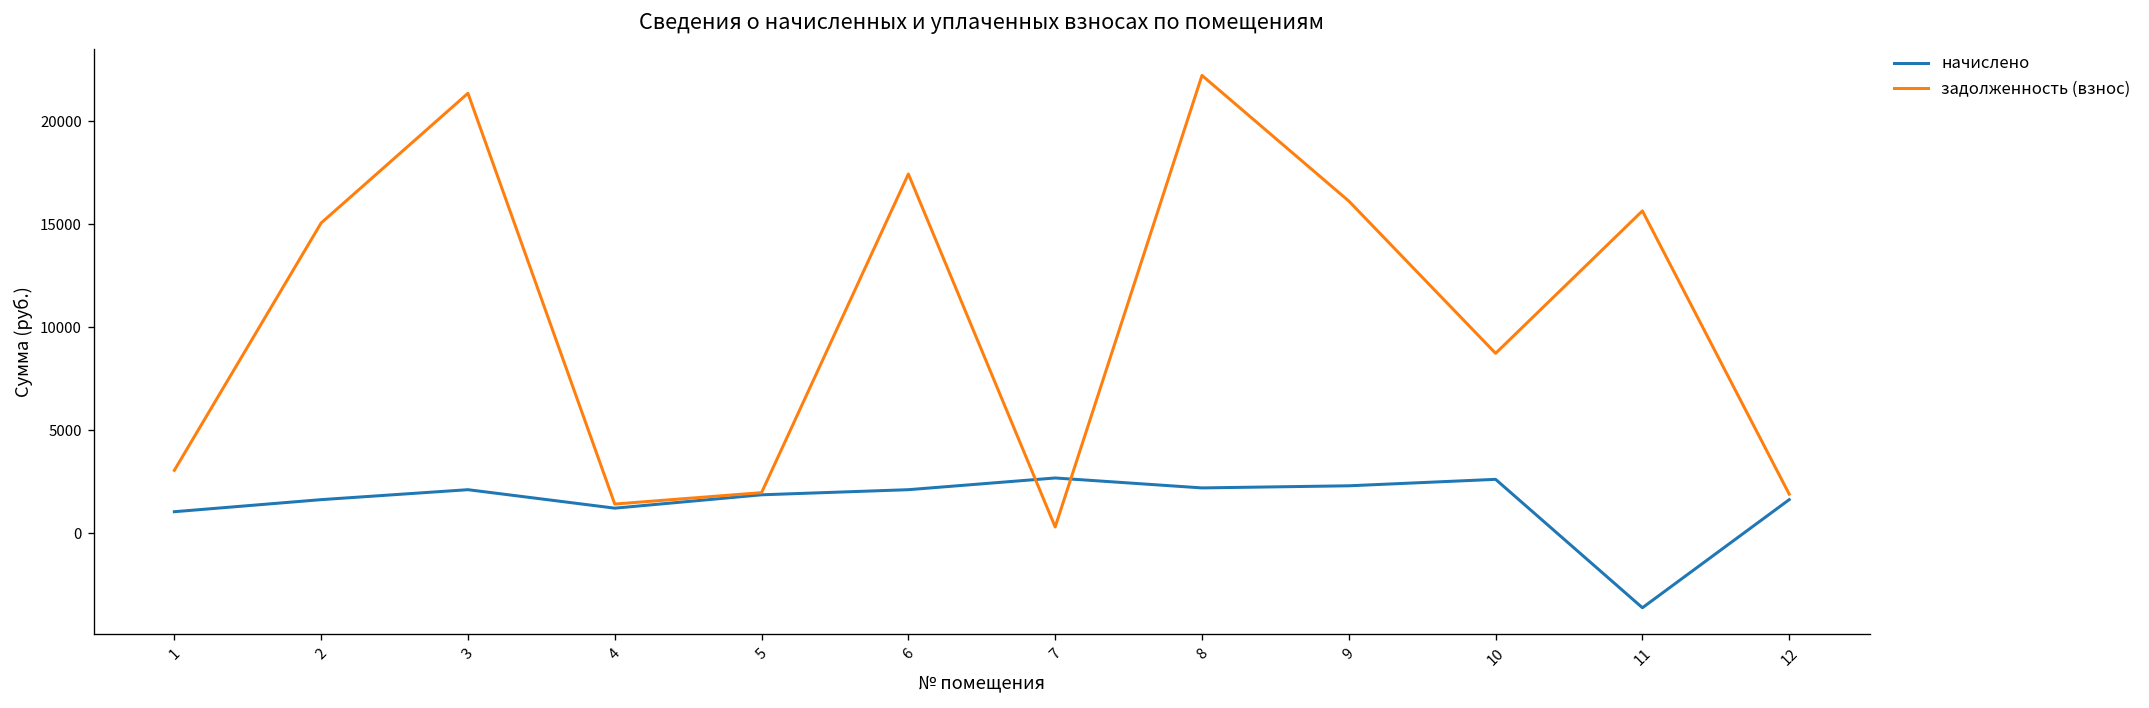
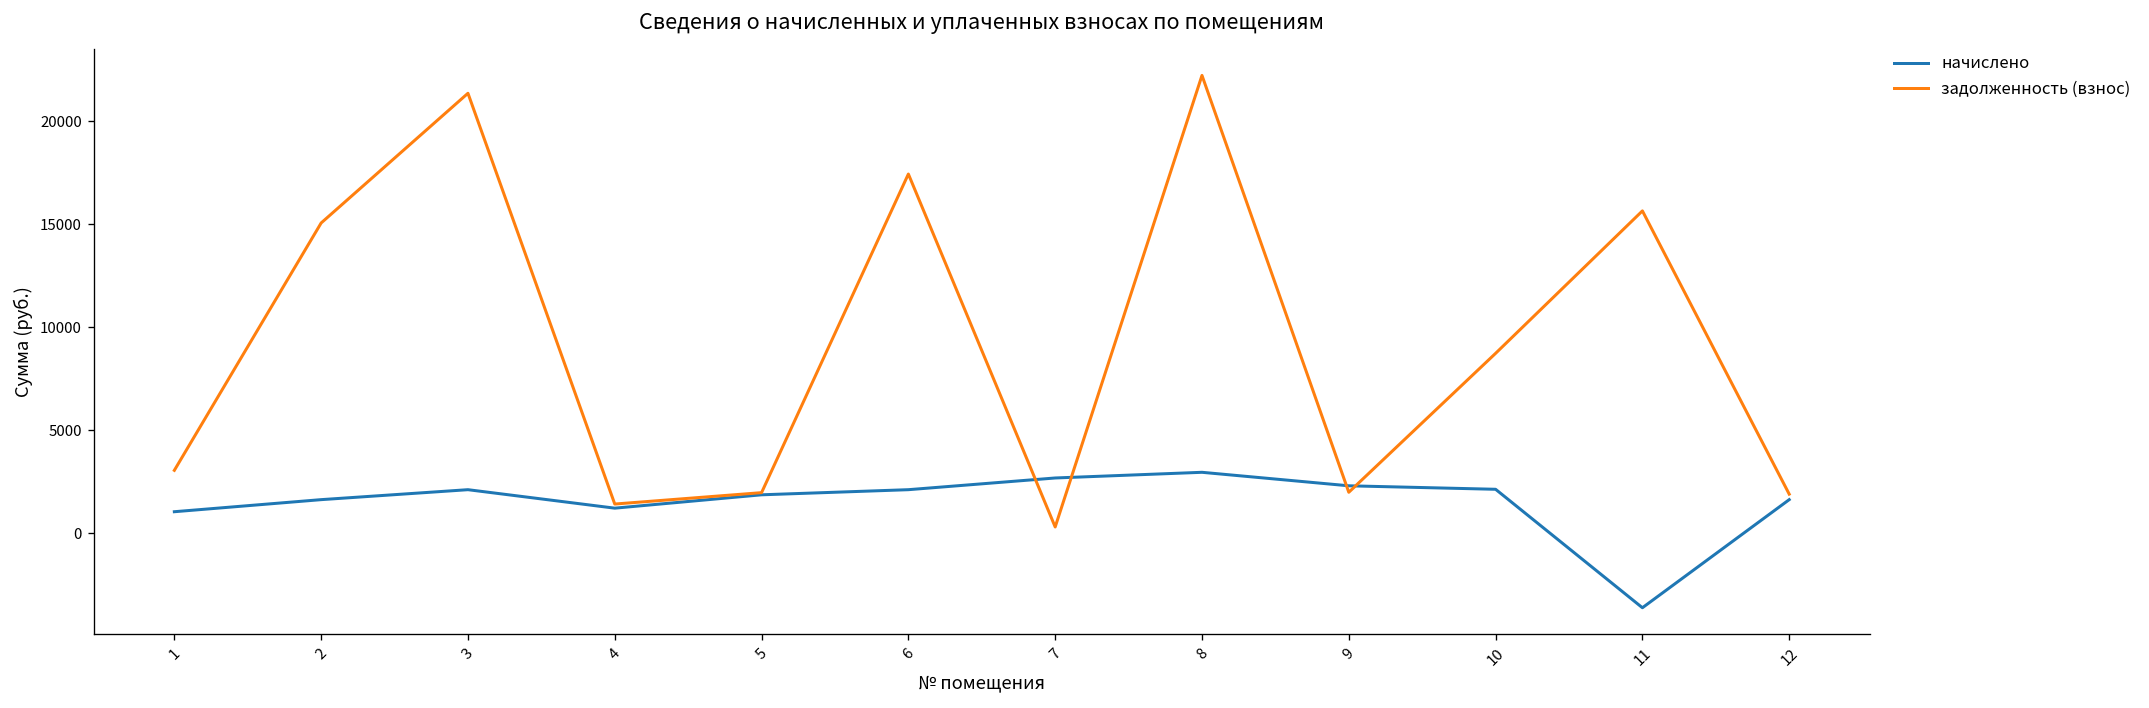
начислено, 8: 2200 -> 3000
задолженность (взнос), 9: 16100 -> 2000
начислено, 10: 2600 -> 2100
